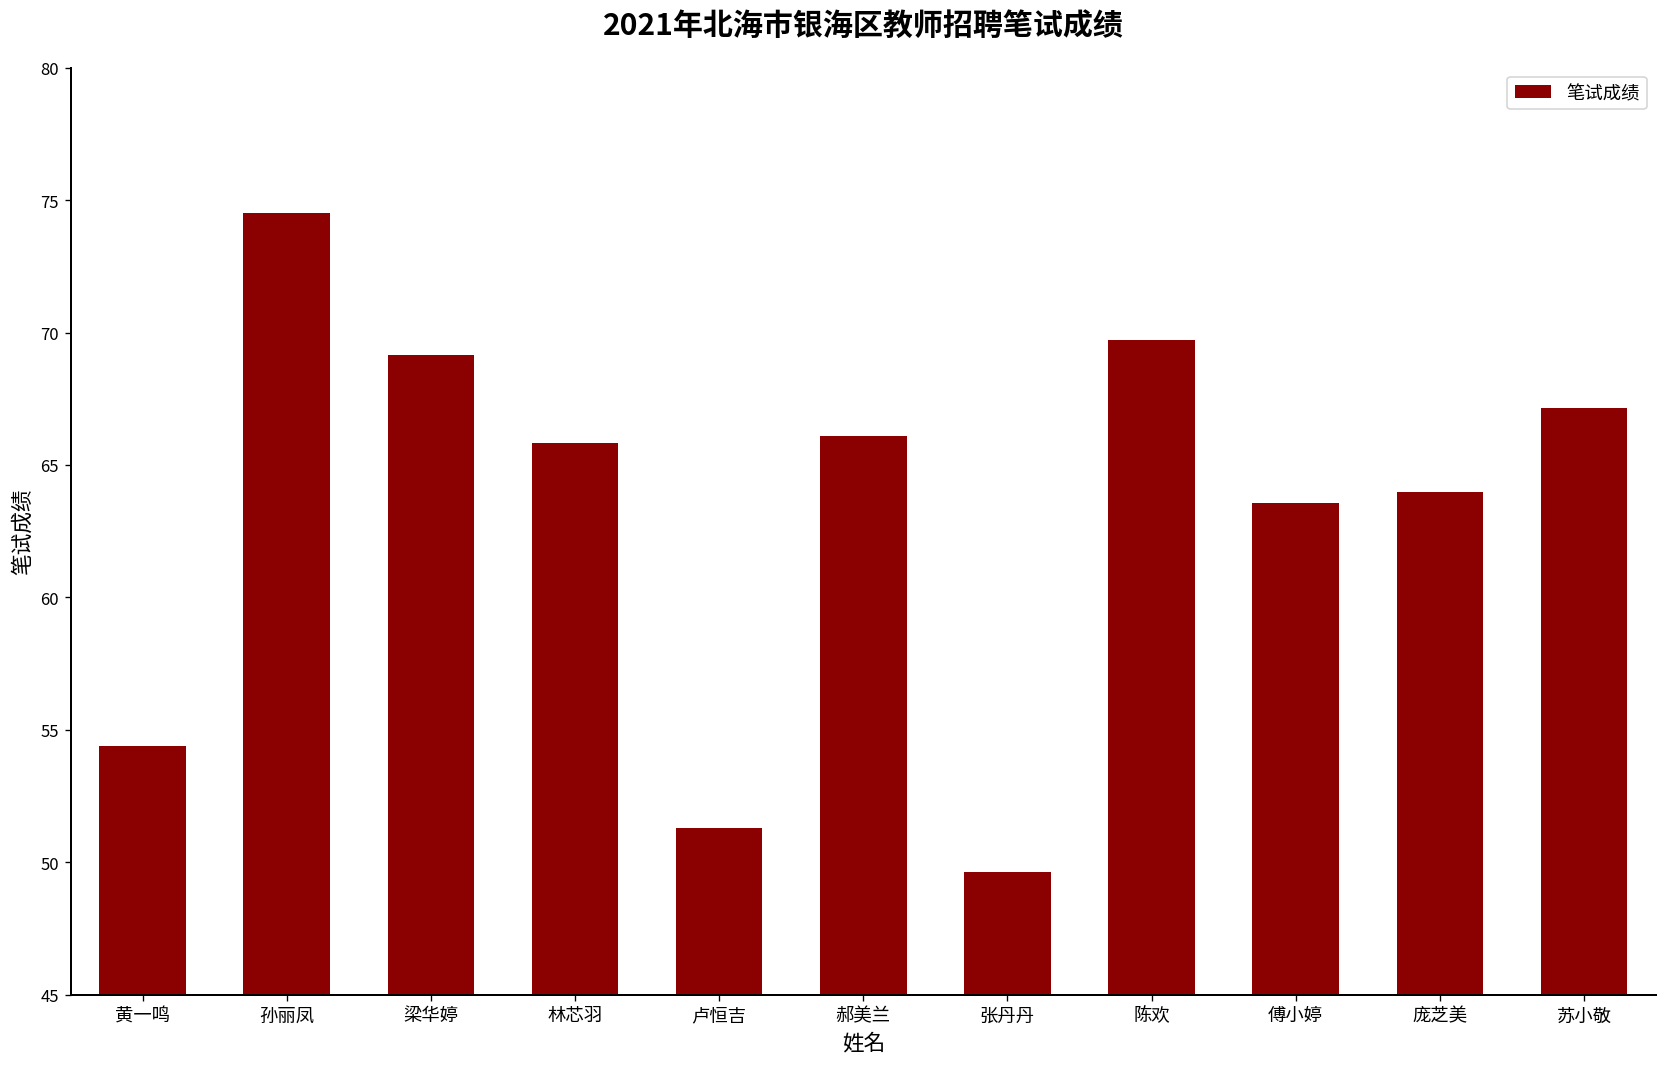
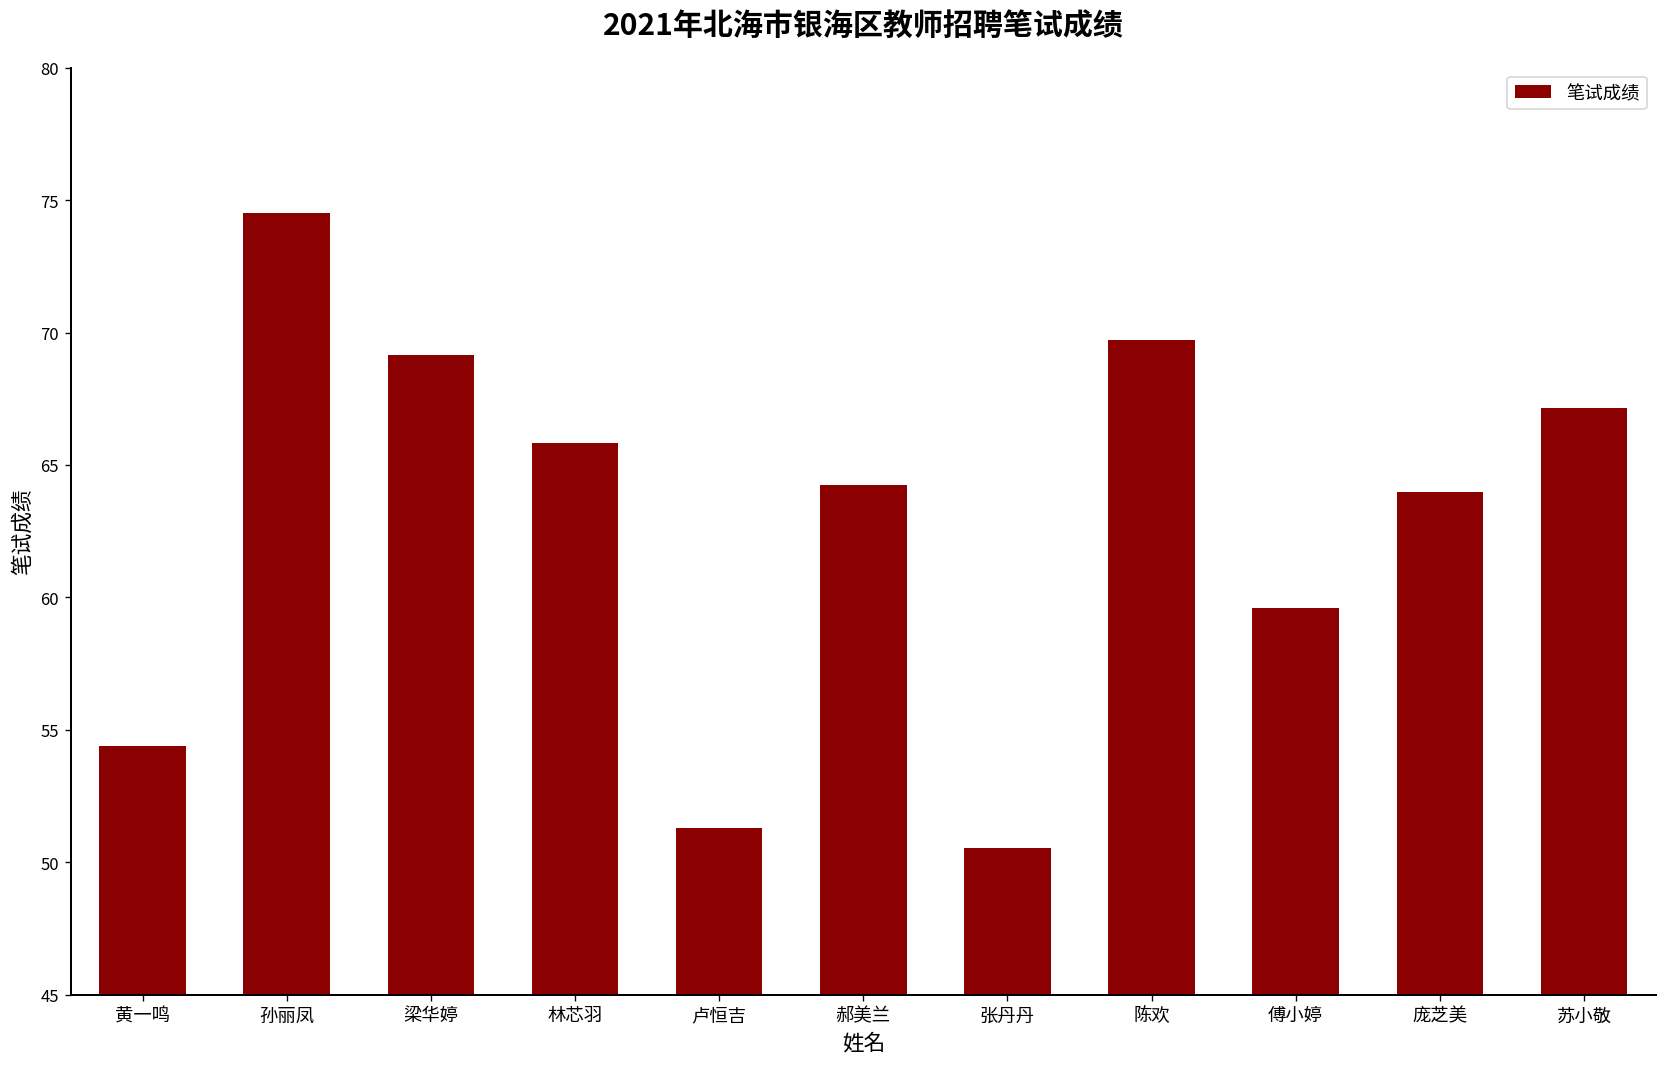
郝美兰: 66.1 -> 64.3
张丹丹: 49.6 -> 50.5
傅小婷: 63.6 -> 59.6
